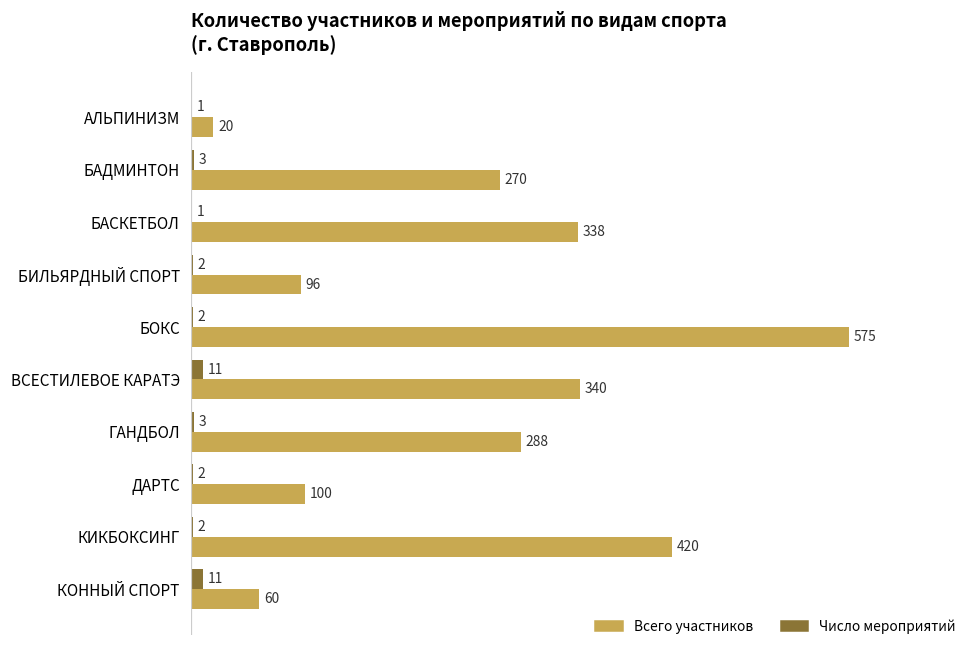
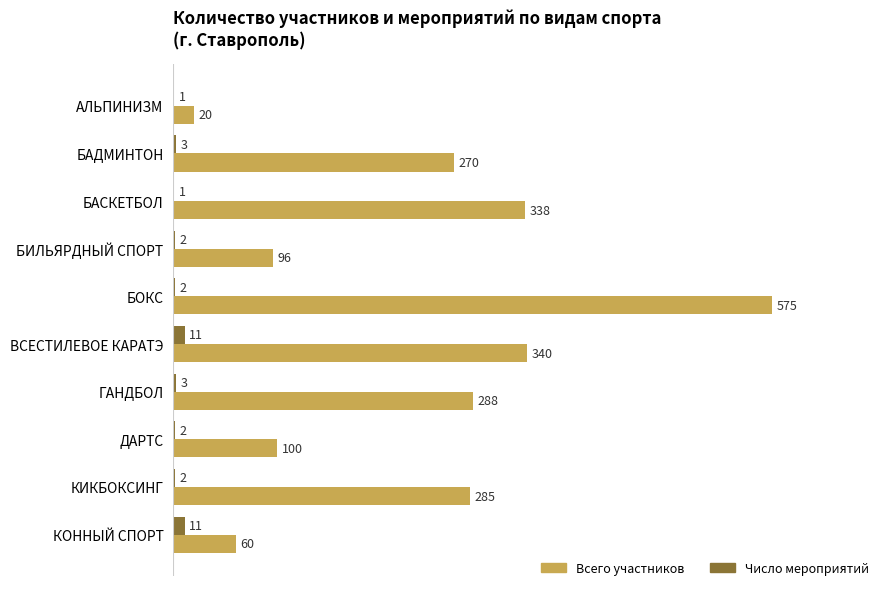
Всего участников, КИКБОКСИНГ: 420 -> 285
